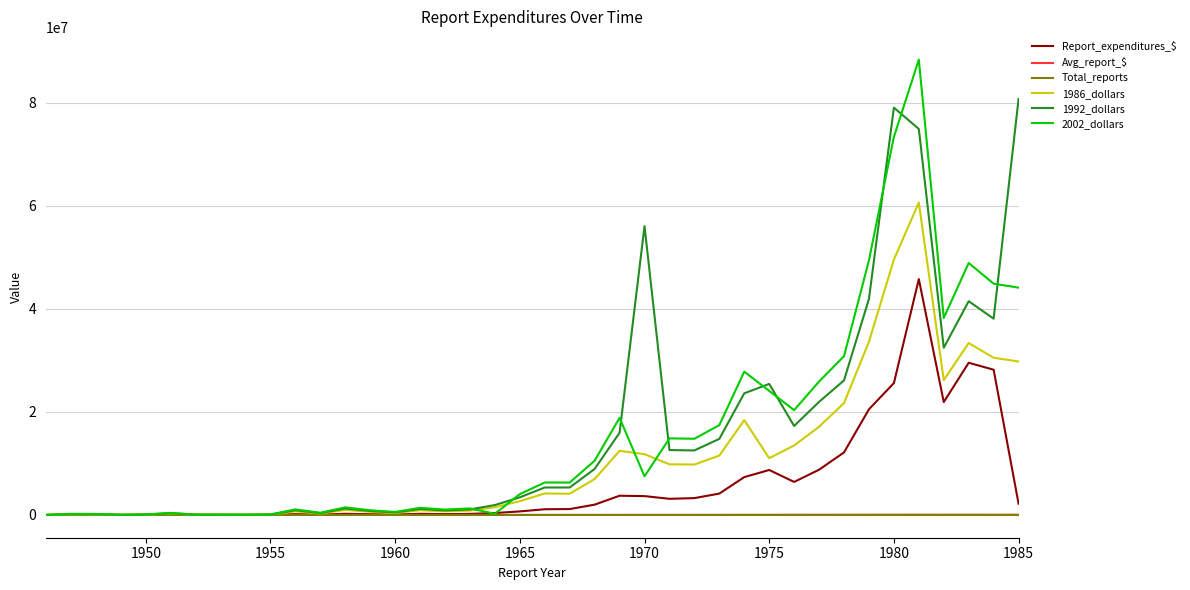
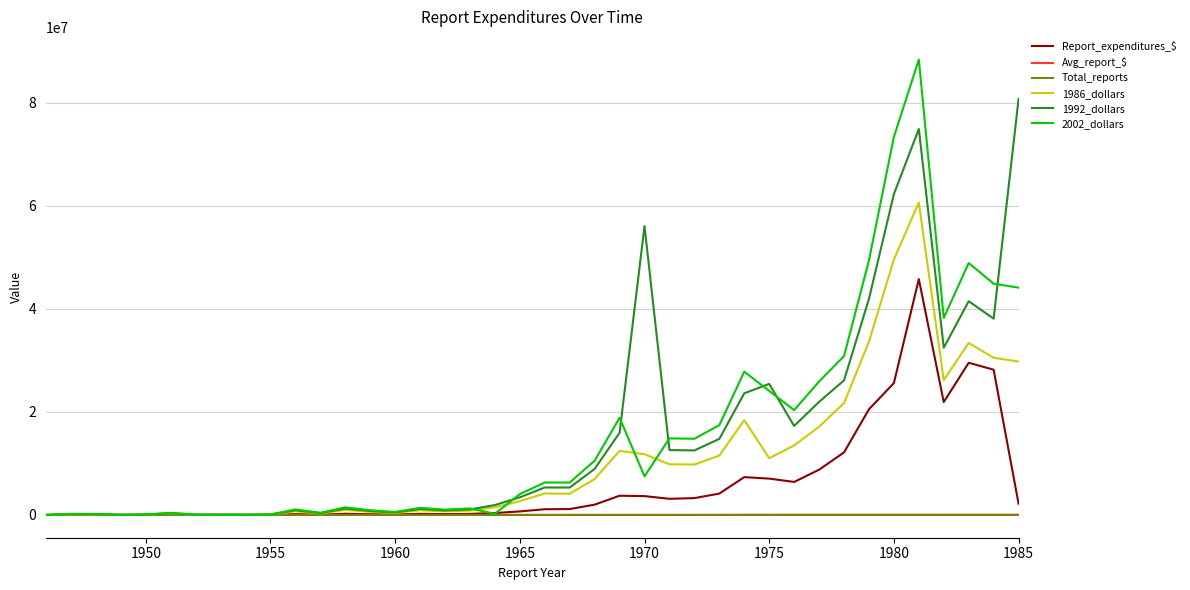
Report_expenditures_$, 1975: 9000000 -> 7000000
1992_dollars, 1980: 79000000 -> 62000000
